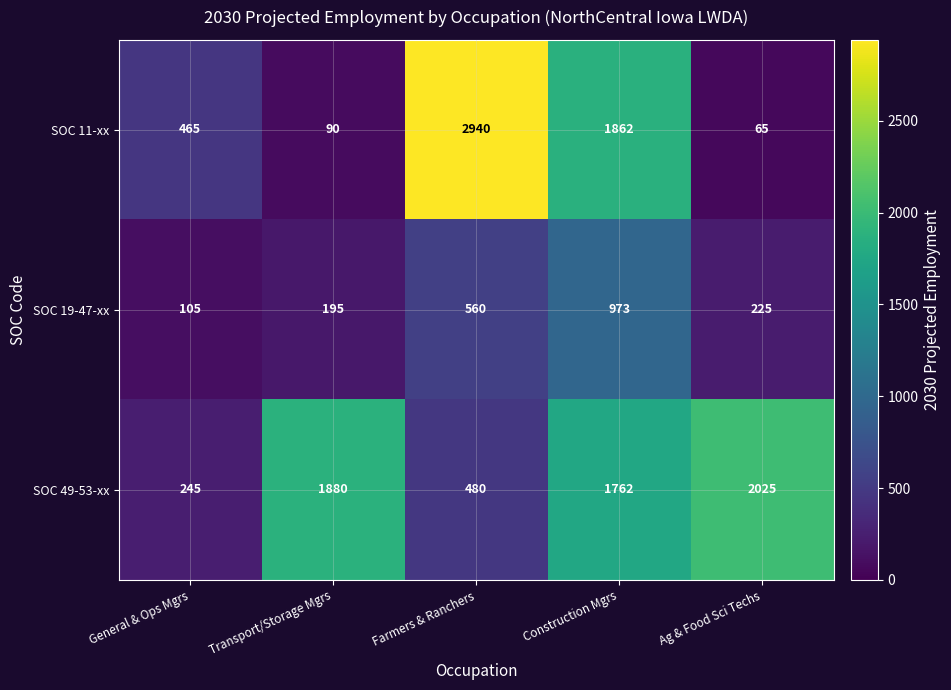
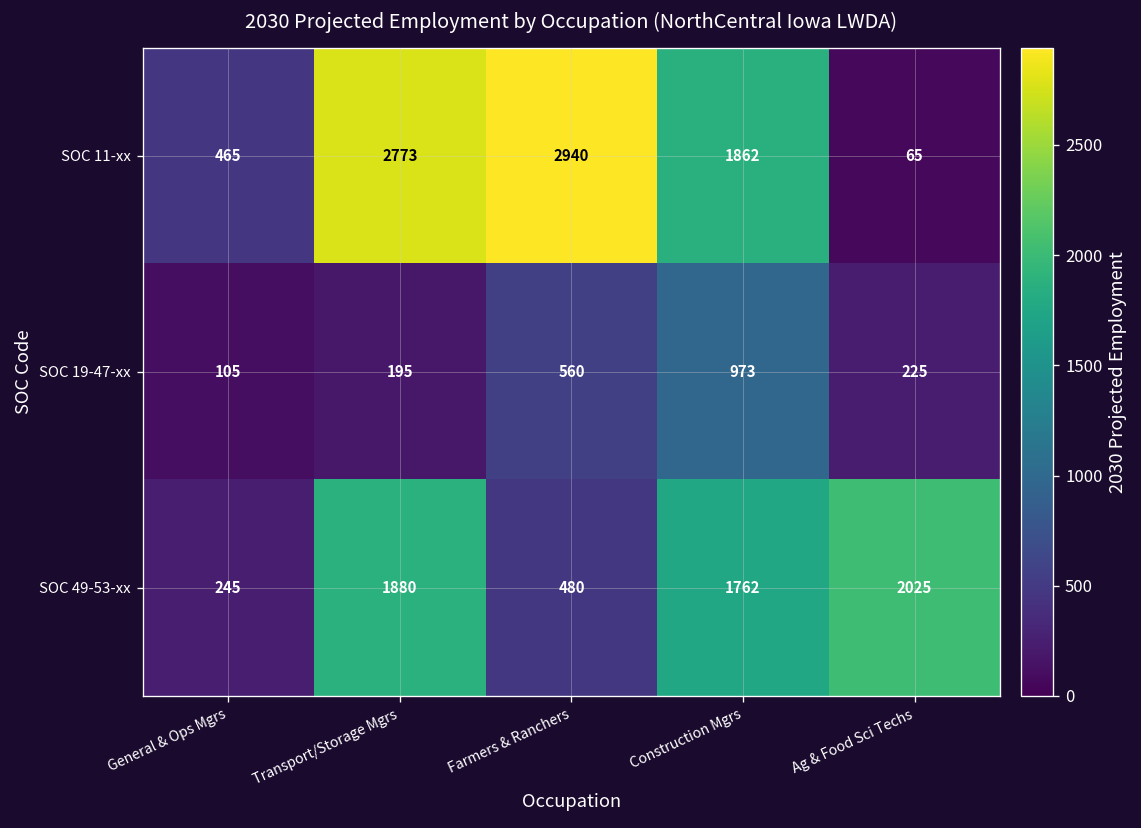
SOC 11-xx, Transport/Storage Mgrs: 90 -> 2773
